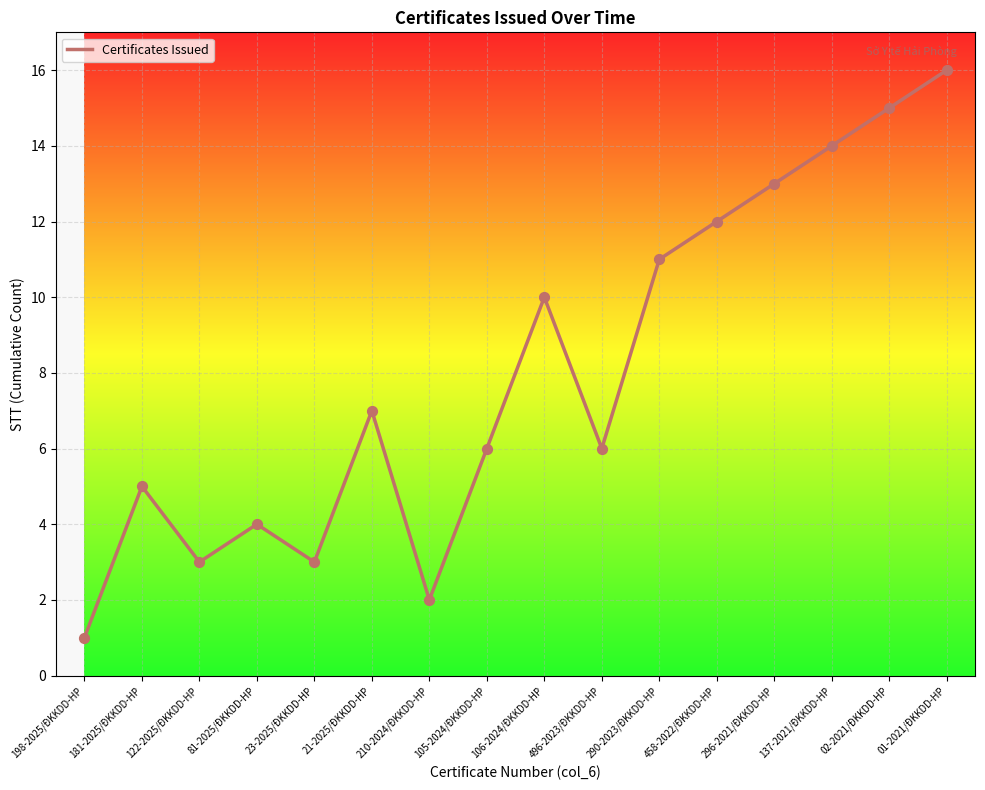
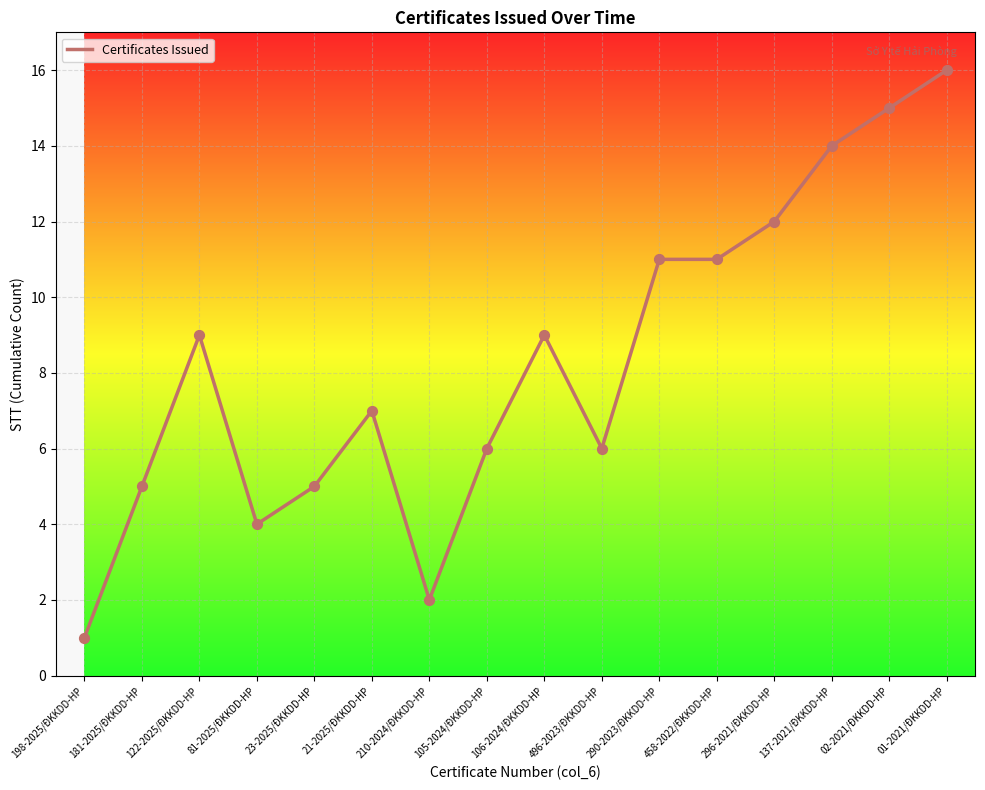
122-2025/ĐKKDD-HP: 3 -> 9
23-2025/ĐKKDD-HP: 3 -> 5
106-2024/ĐKKDD-HP: 10 -> 9
458-2022/ĐKKDD-HP: 12 -> 11
296-2021/ĐKKDD-HP: 13 -> 12
